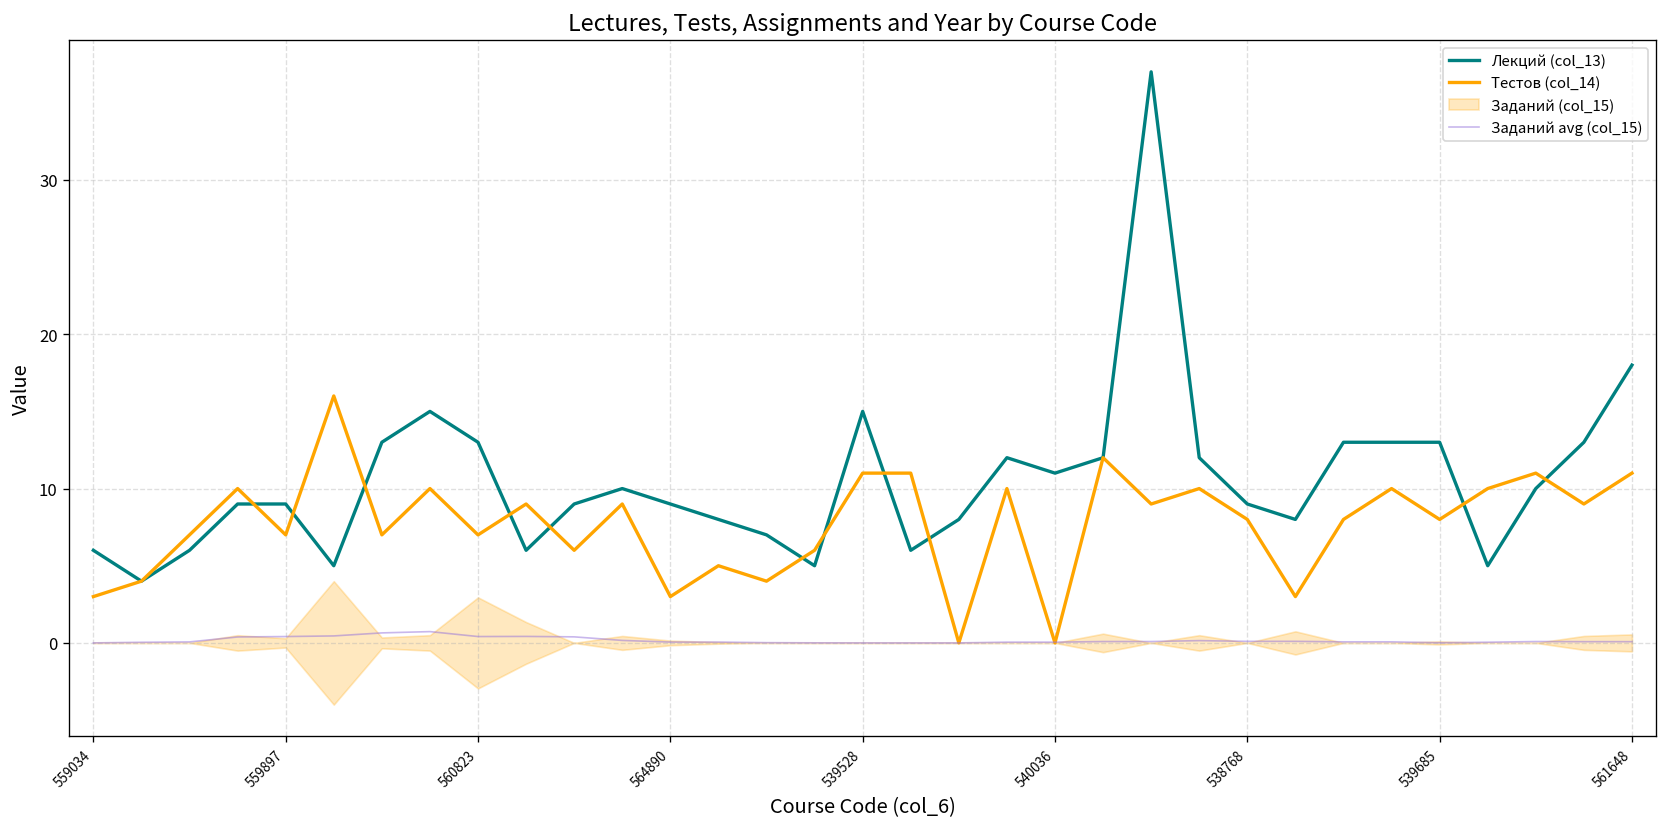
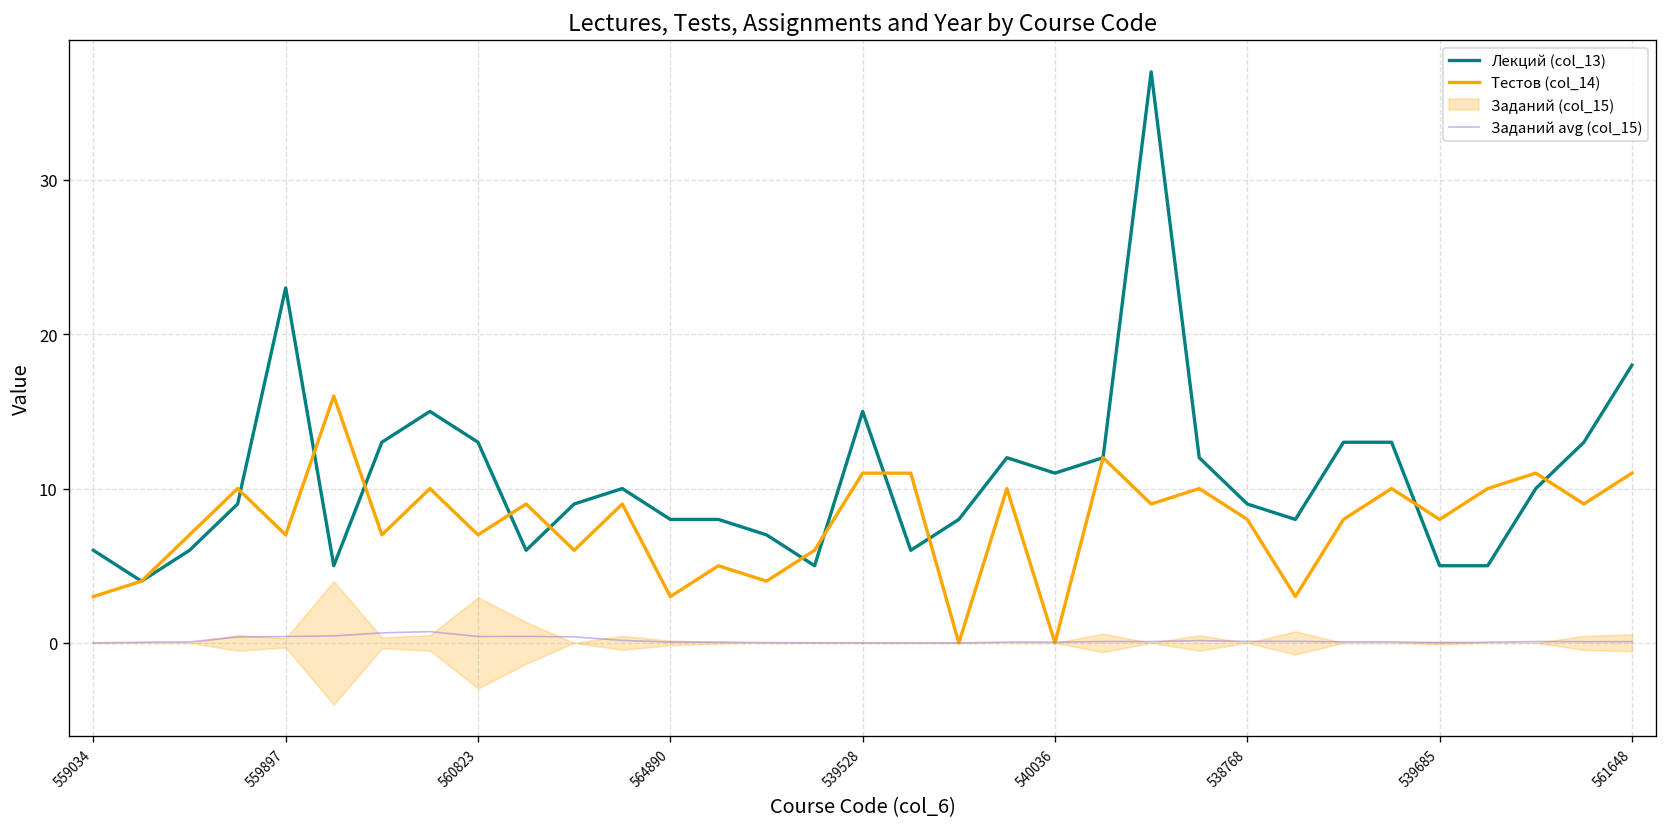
Лекций (col_13), 559897: 9 -> 23
Лекций (col_13), 564890: 9 -> 8
Лекций (col_13), 539685: 13 -> 5
